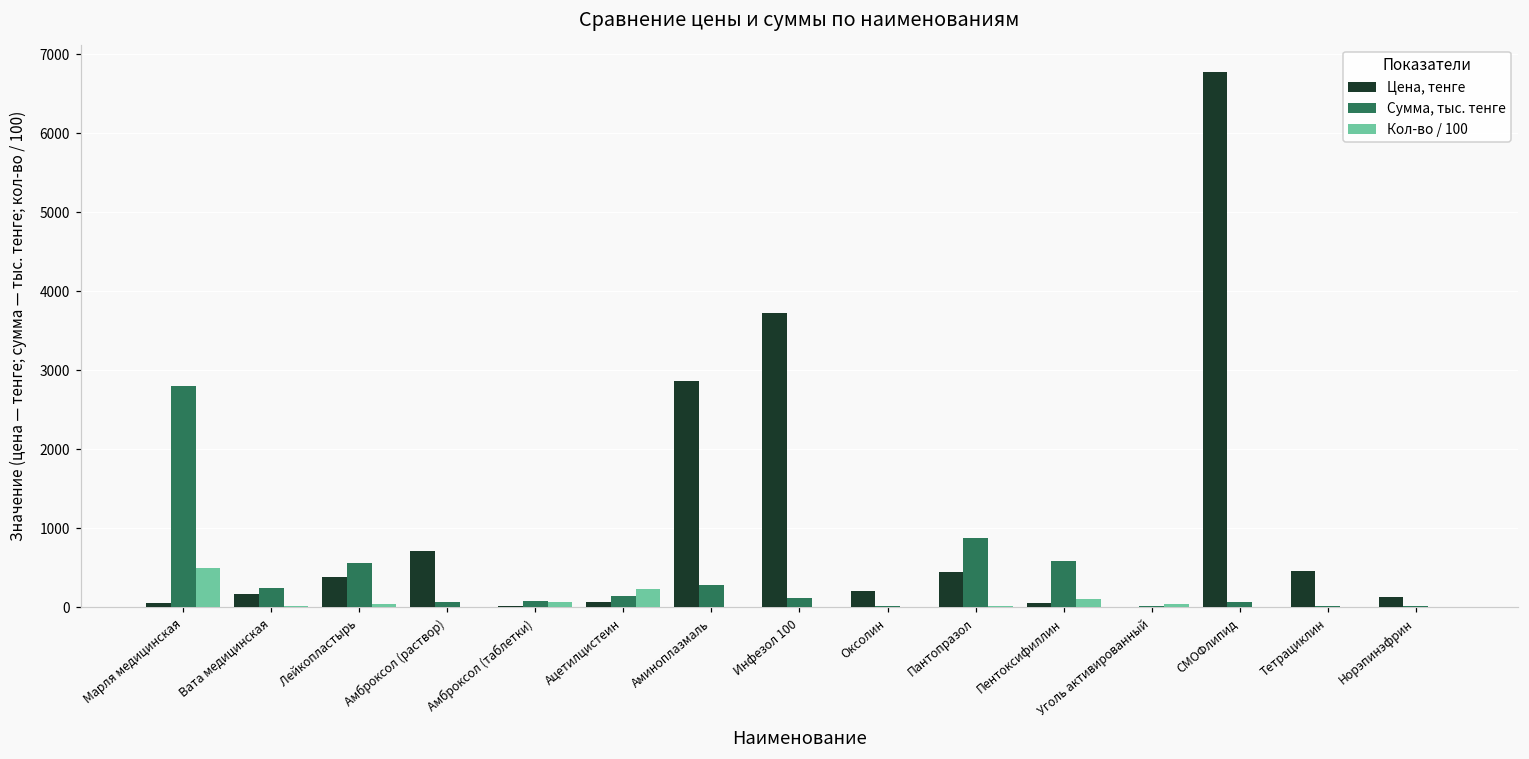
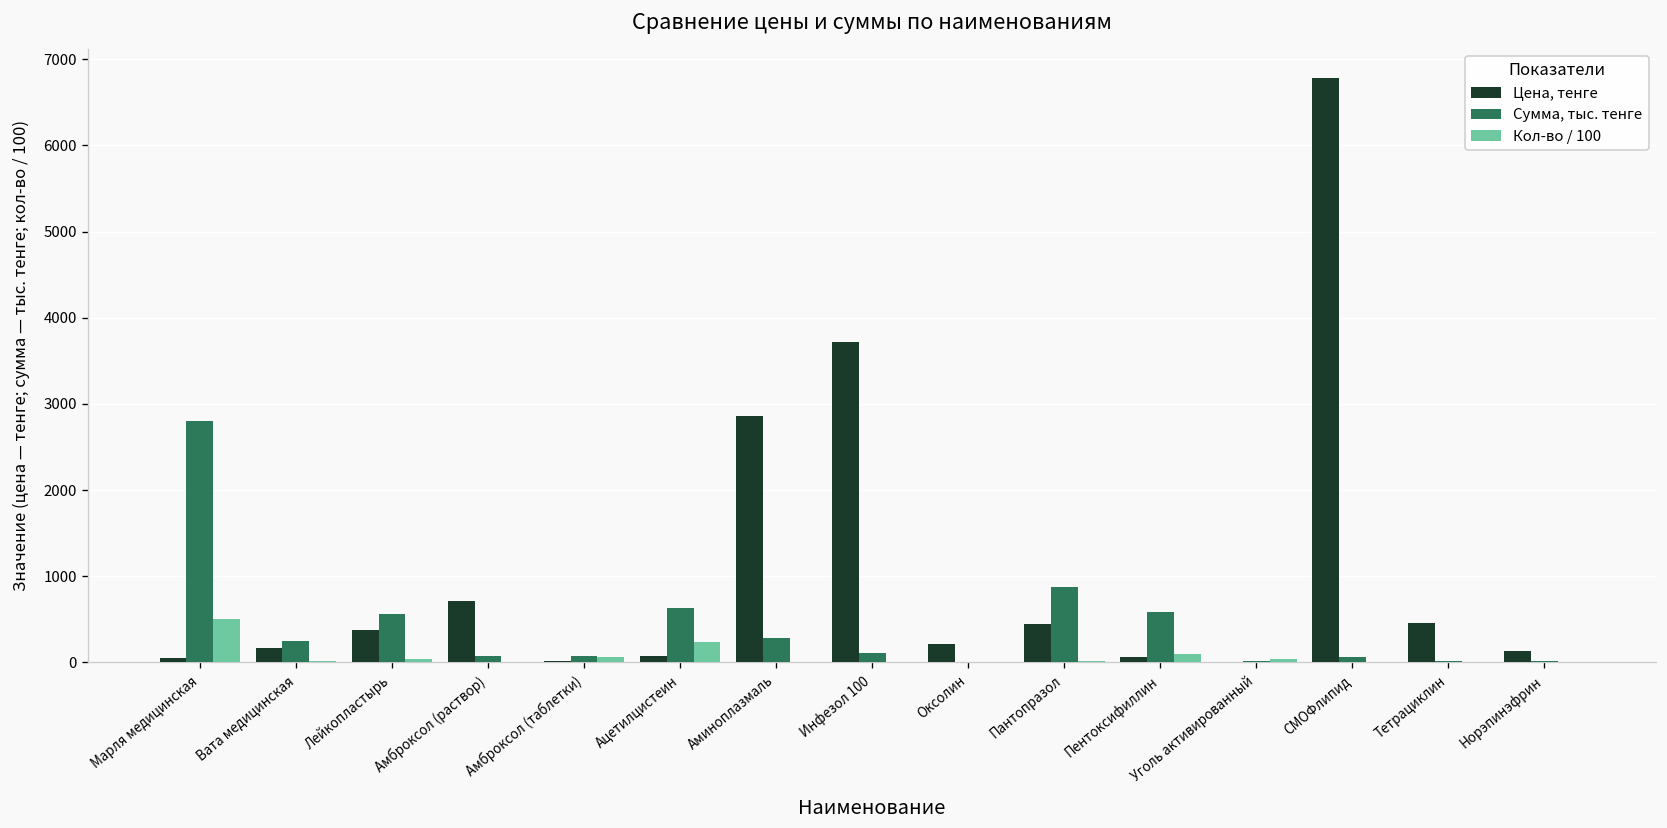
Сумма, тыс. тенге, Ацетилцистеин: 100 -> 600
